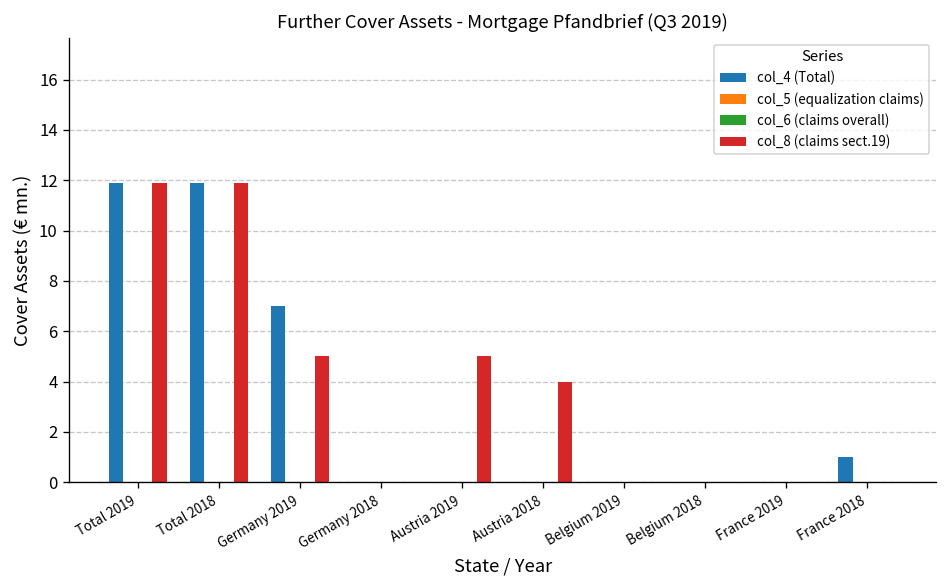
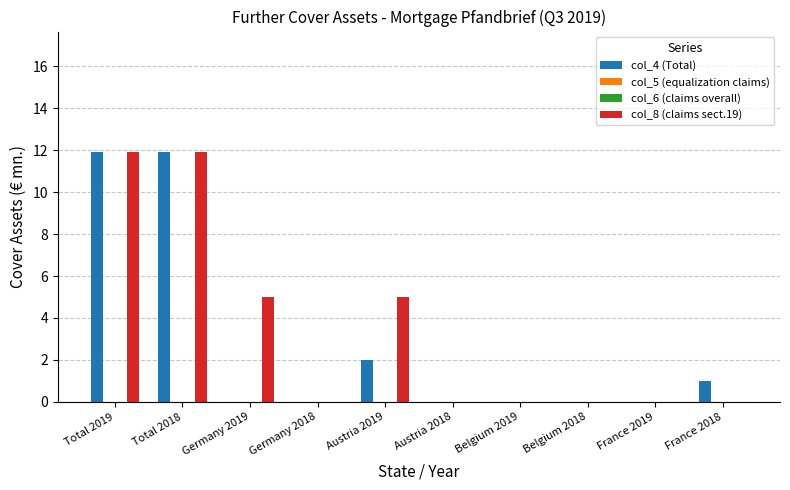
col_4 (Total), Germany 2019: 7 -> 0
col_4 (Total), Austria 2019: 0 -> 2
col_8 (claims sect.19), Austria 2018: 4 -> 0
